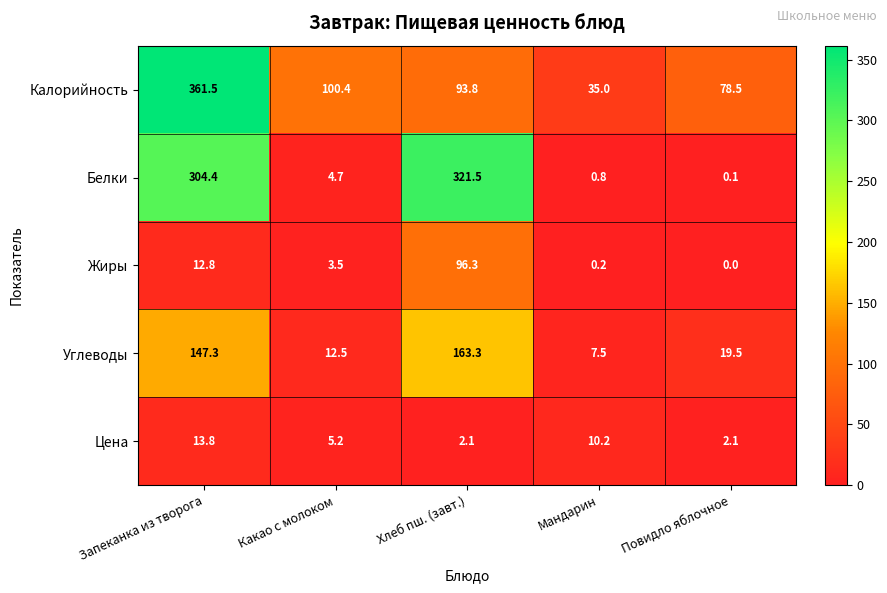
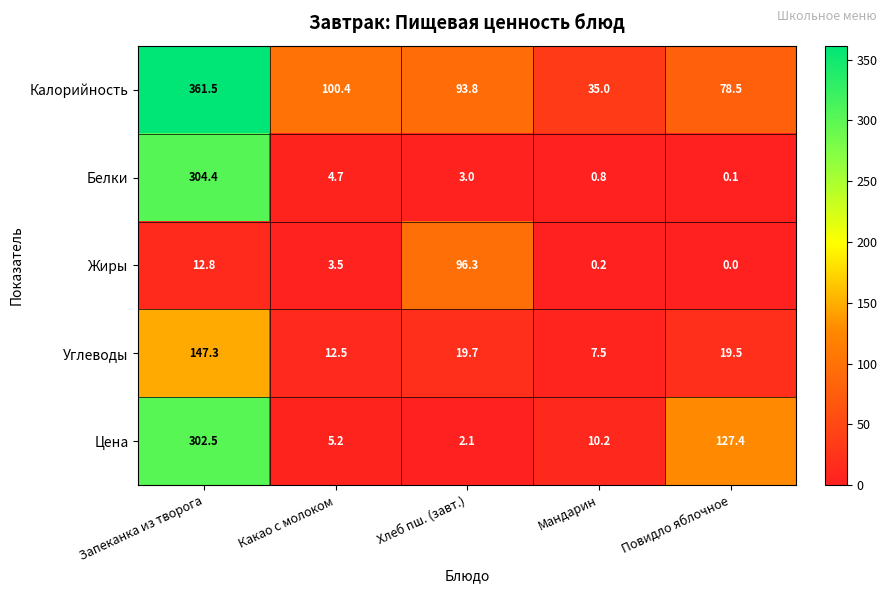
Белки, Хлеб пш. (завт.): 321.5 -> 3.0
Углеводы, Хлеб пш. (завт.): 163.3 -> 19.7
Цена, Запеканка из творога: 13.8 -> 302.5
Цена, Повидло яблочное: 2.1 -> 127.4
